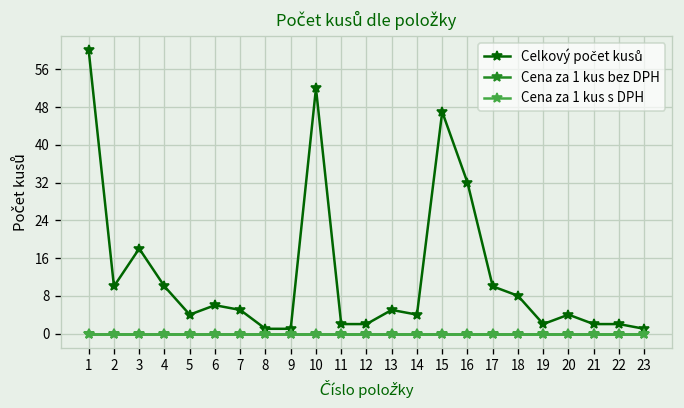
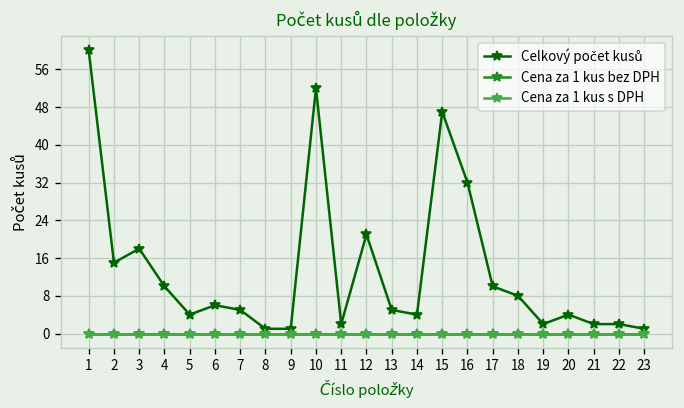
Celkový počet kusů, 2: 10 -> 15
Celkový počet kusů, 12: 2 -> 21
